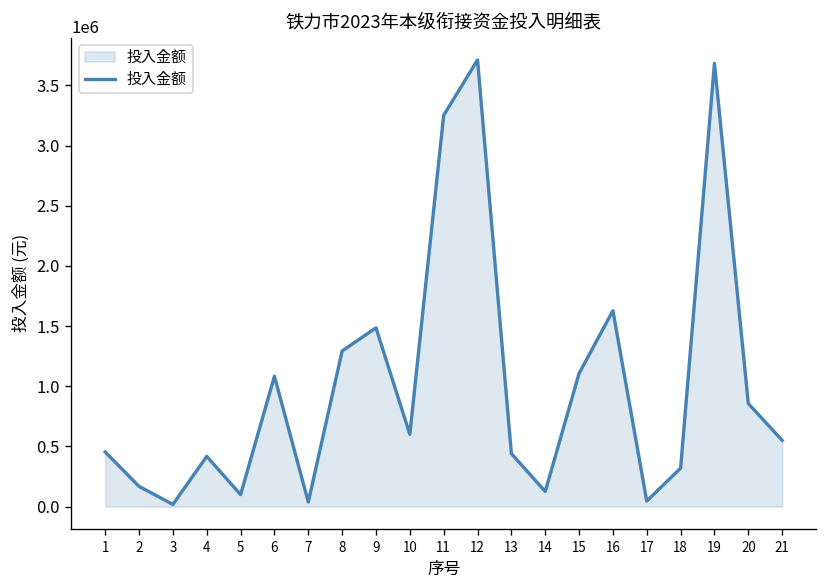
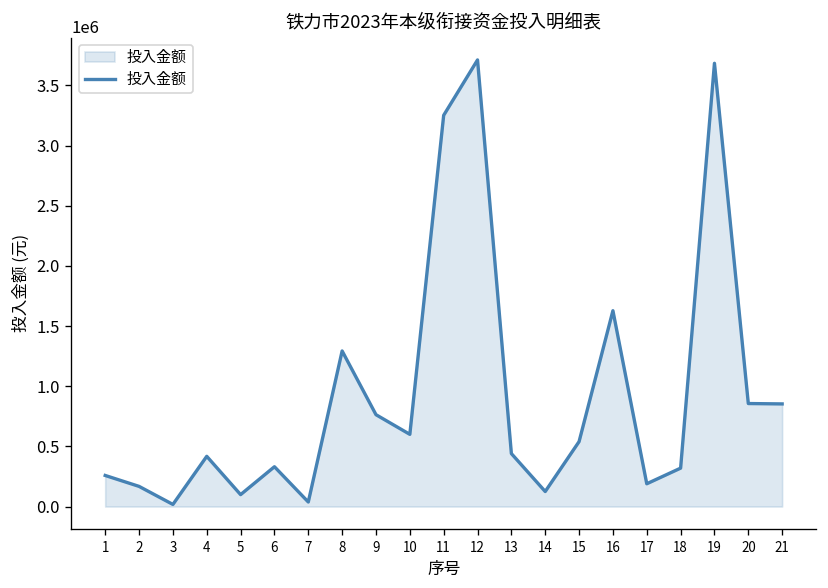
1: 450000 -> 260000
6: 1080000 -> 330000
9: 1480000 -> 760000
15: 1110000 -> 540000
17: 50000 -> 190000
21: 550000 -> 850000
